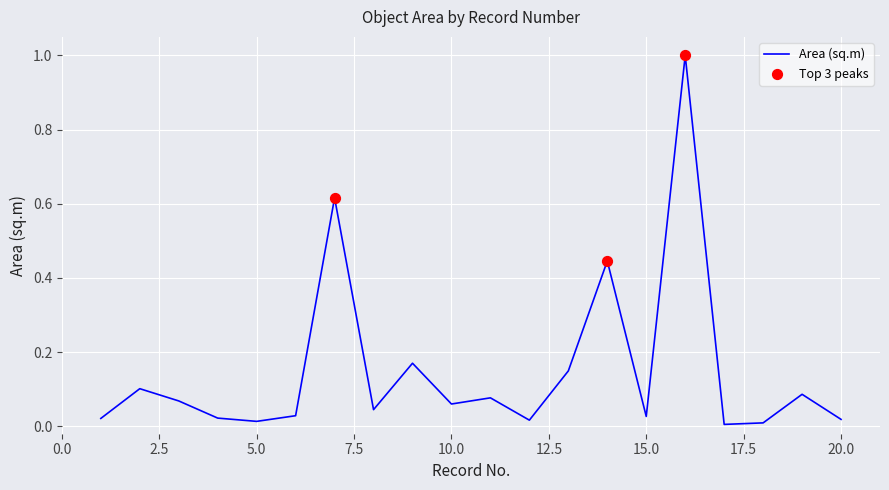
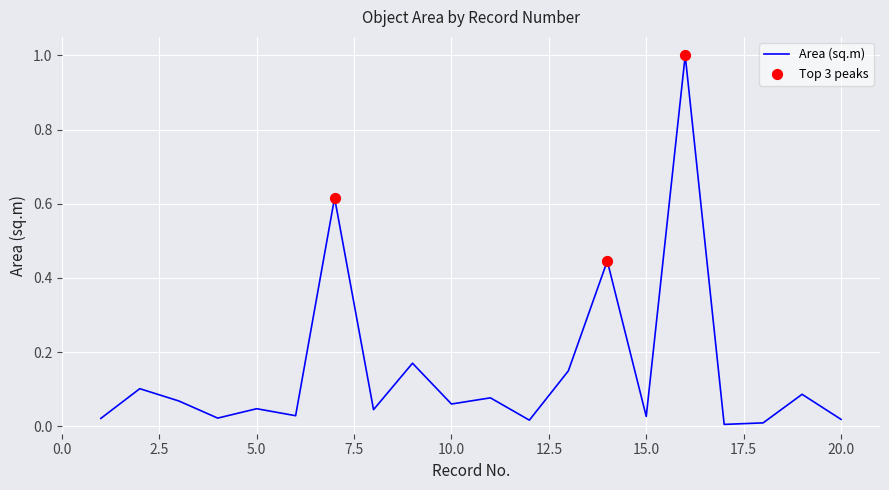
Area (sq.m), 5.0: 0.01 -> 0.05
